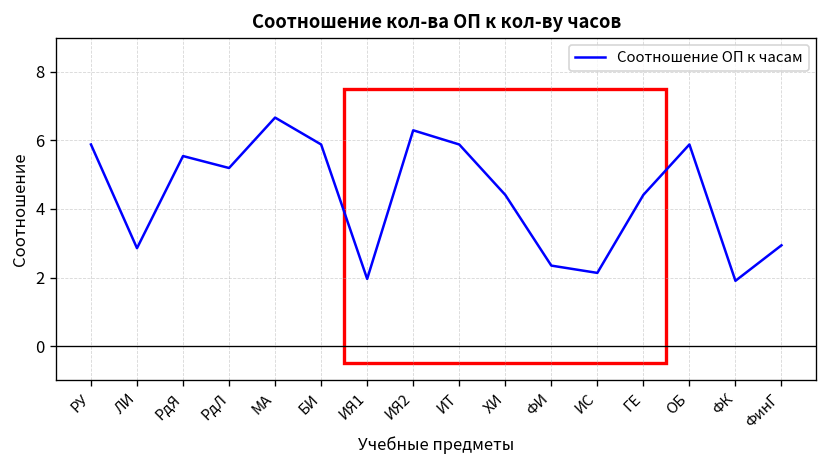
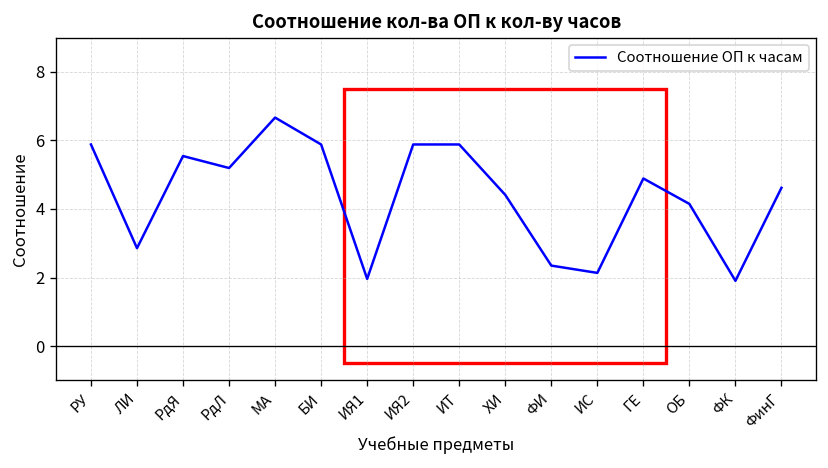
ИЯ2: 6.3 -> 5.9
ГЕ: 4.4 -> 4.9
ОБ: 5.9 -> 4.1
ФинГ: 2.9 -> 4.6
